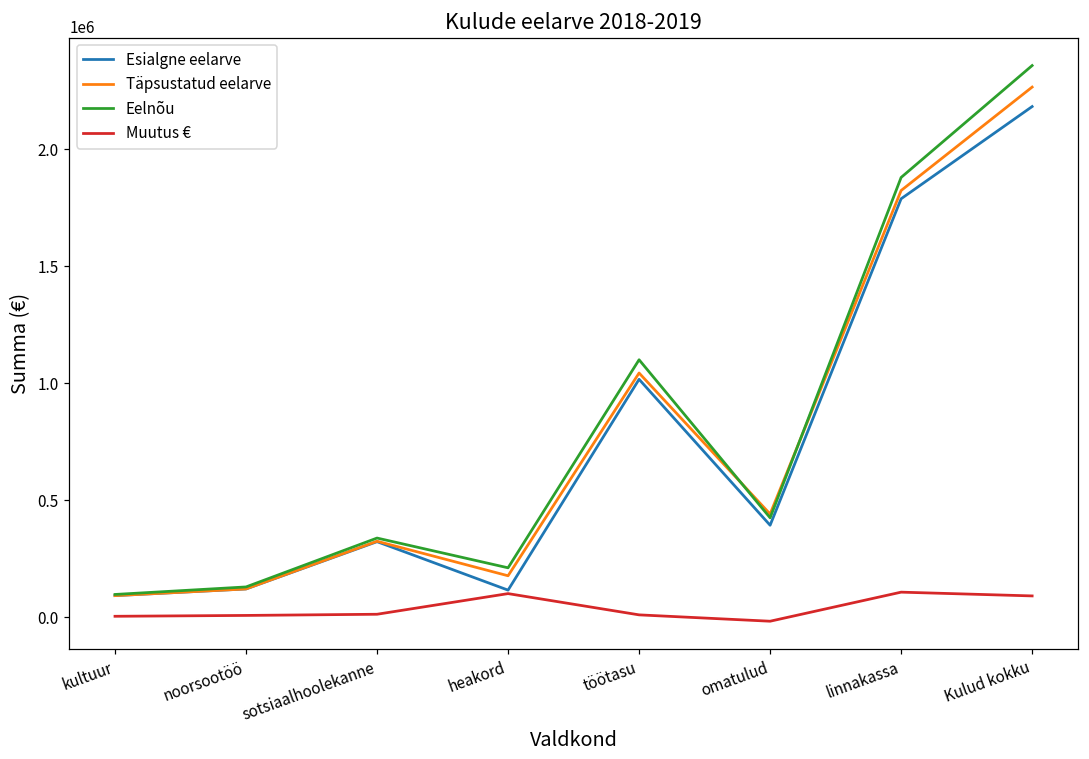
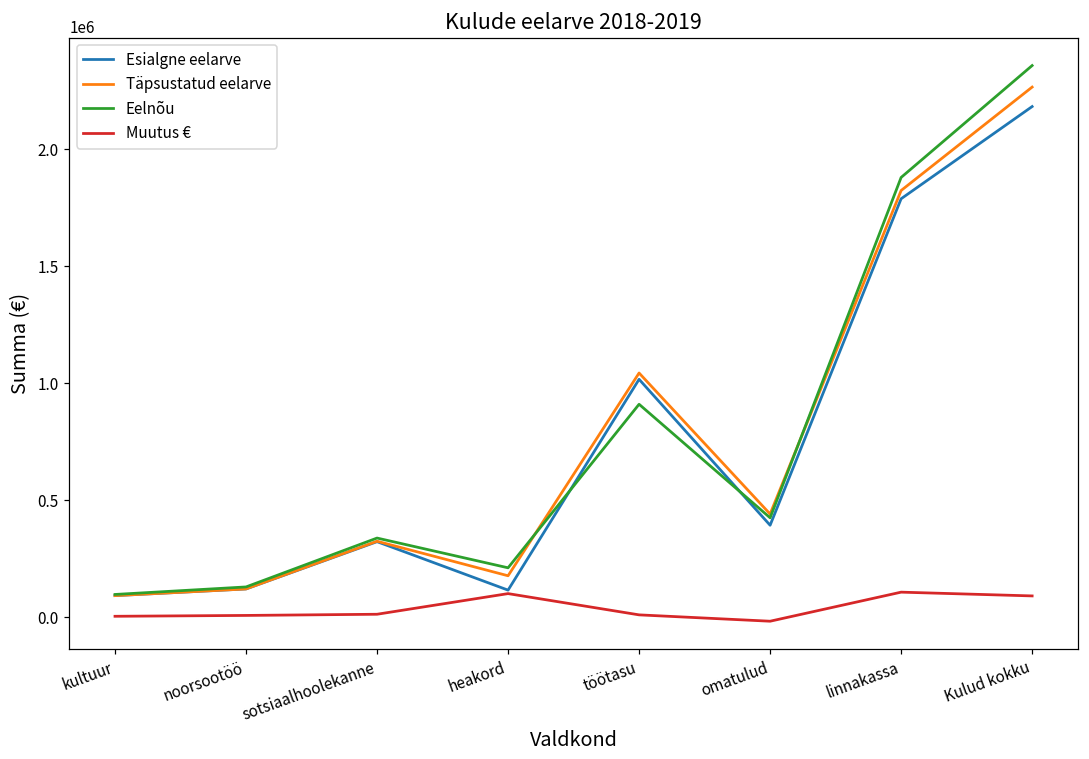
Eelnõu, töötasu: 1100000 -> 910000
